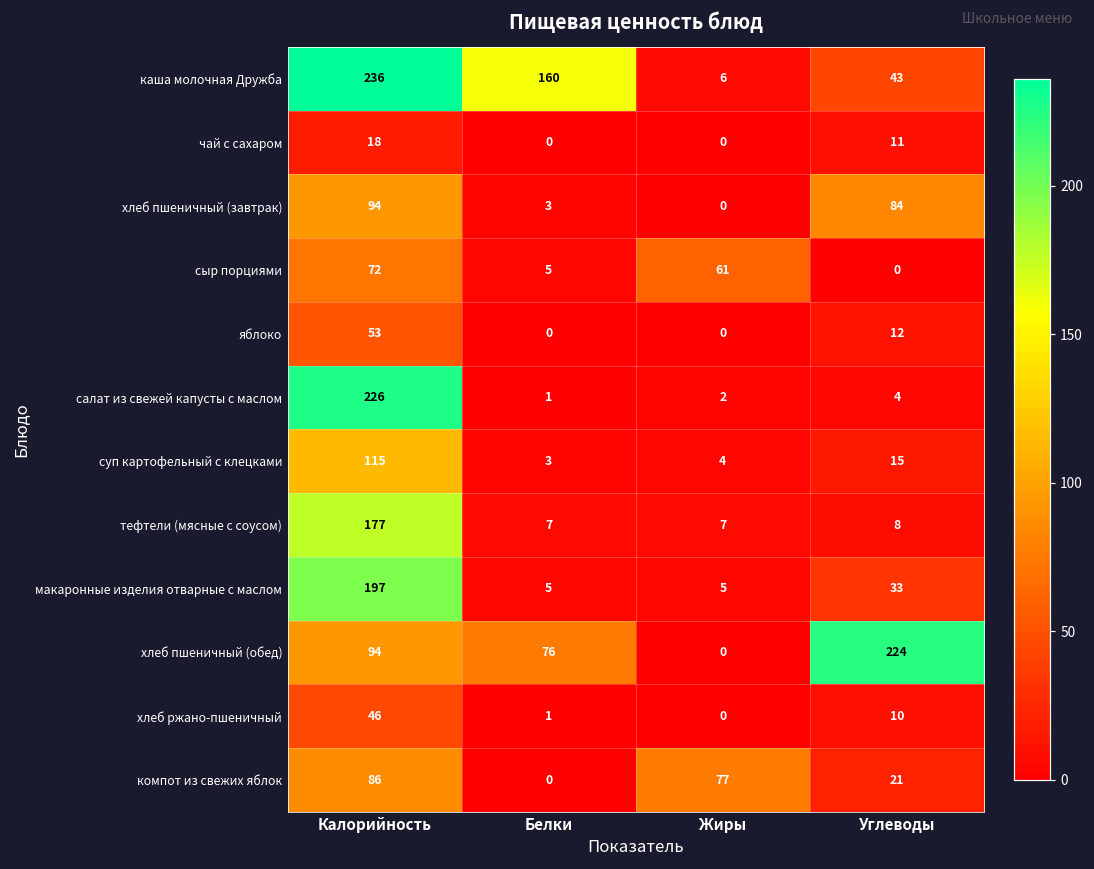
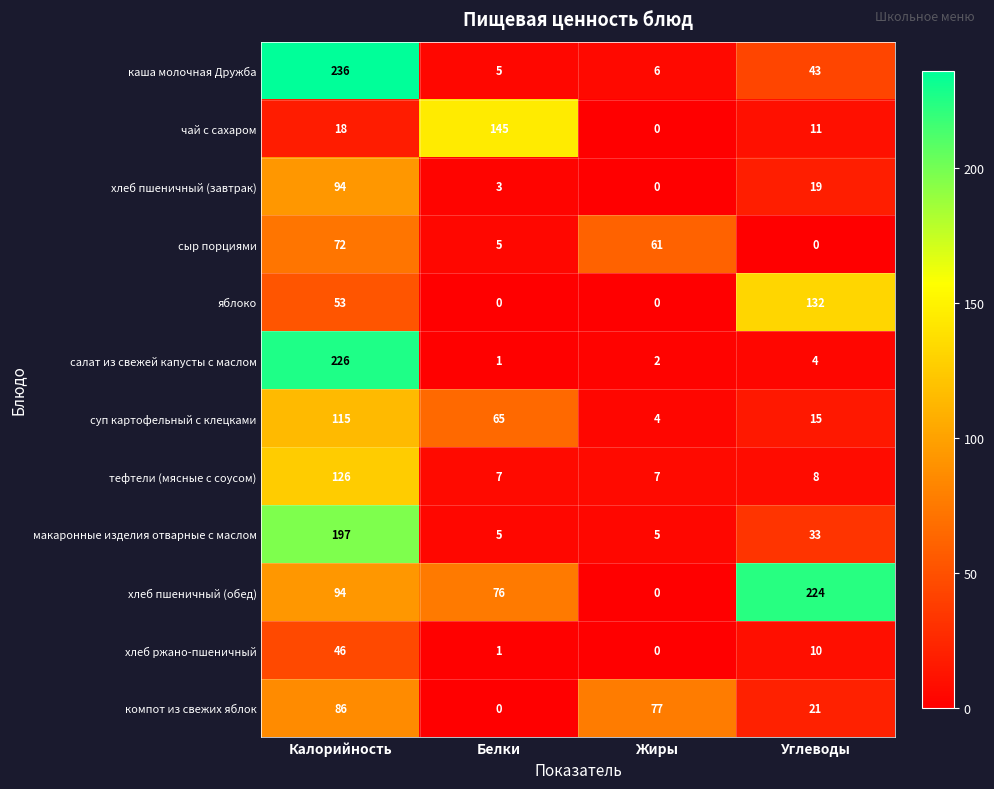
каша молочная Дружба, Белки: 160 -> 5
чай с сахаром, Белки: 0 -> 145
хлеб пшеничный (завтрак), Углеводы: 84 -> 19
яблоко, Углеводы: 12 -> 132
суп картофельный с клецками, Белки: 3 -> 65
тефтели (мясные с соусом), Калорийность: 177 -> 126
